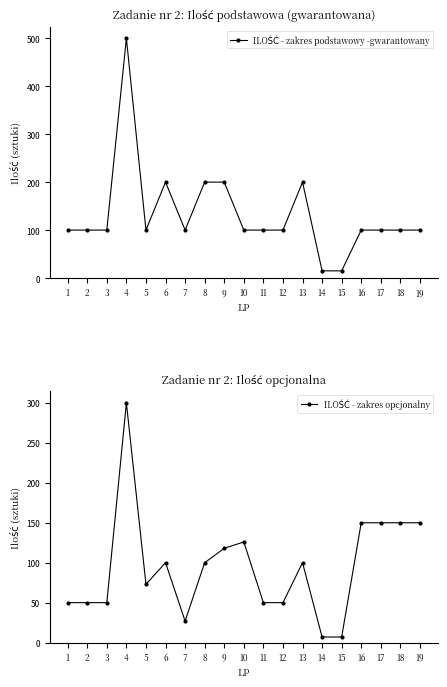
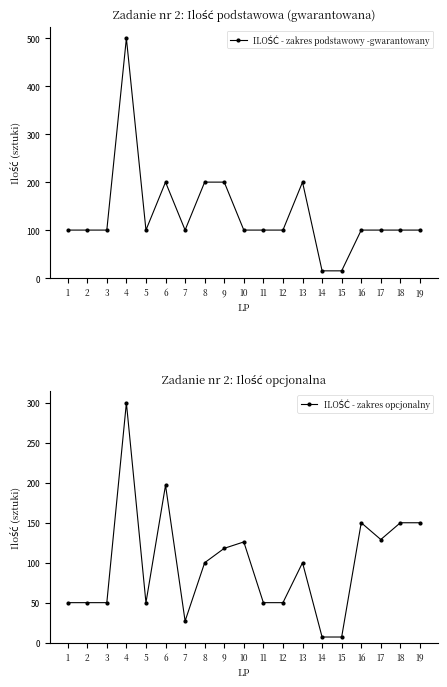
Zadanie nr 2: Ilość opcjonalna, 5: 70 -> 50
Zadanie nr 2: Ilość opcjonalna, 6: 100 -> 200
Zadanie nr 2: Ilość opcjonalna, 17: 150 -> 130
